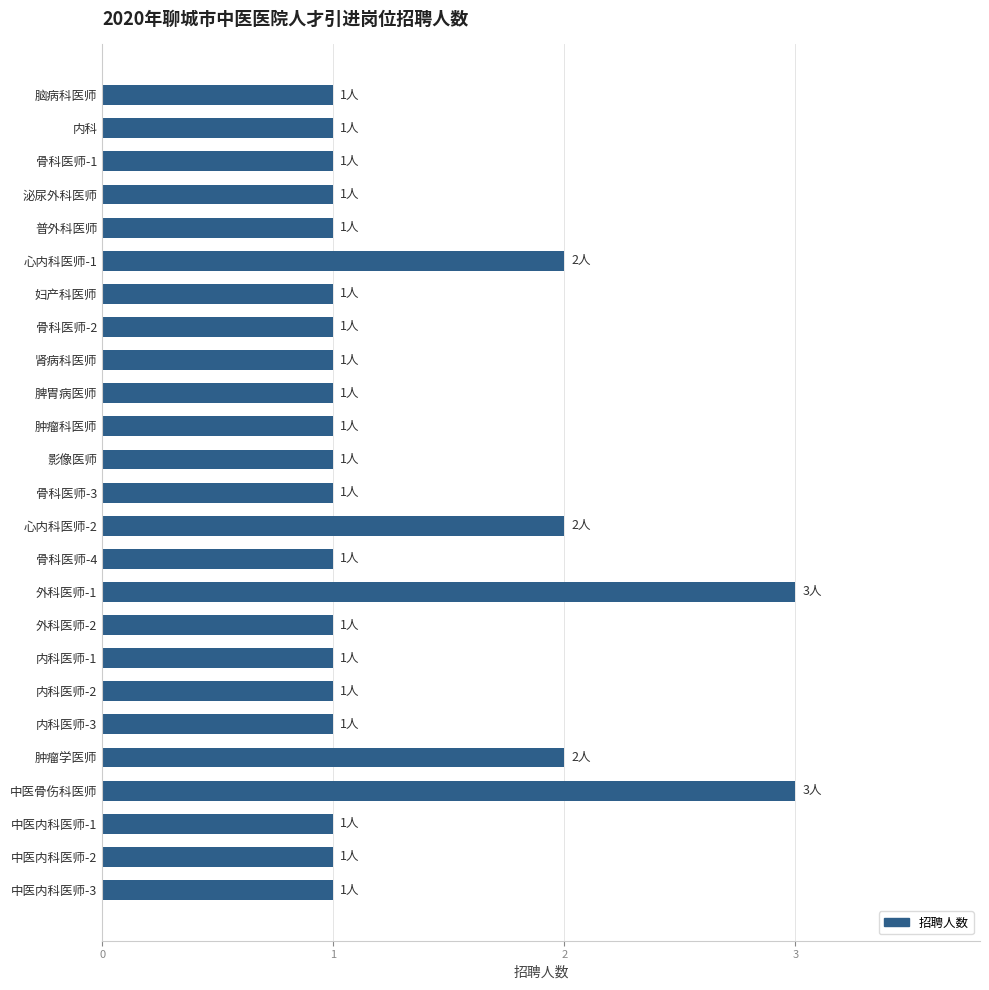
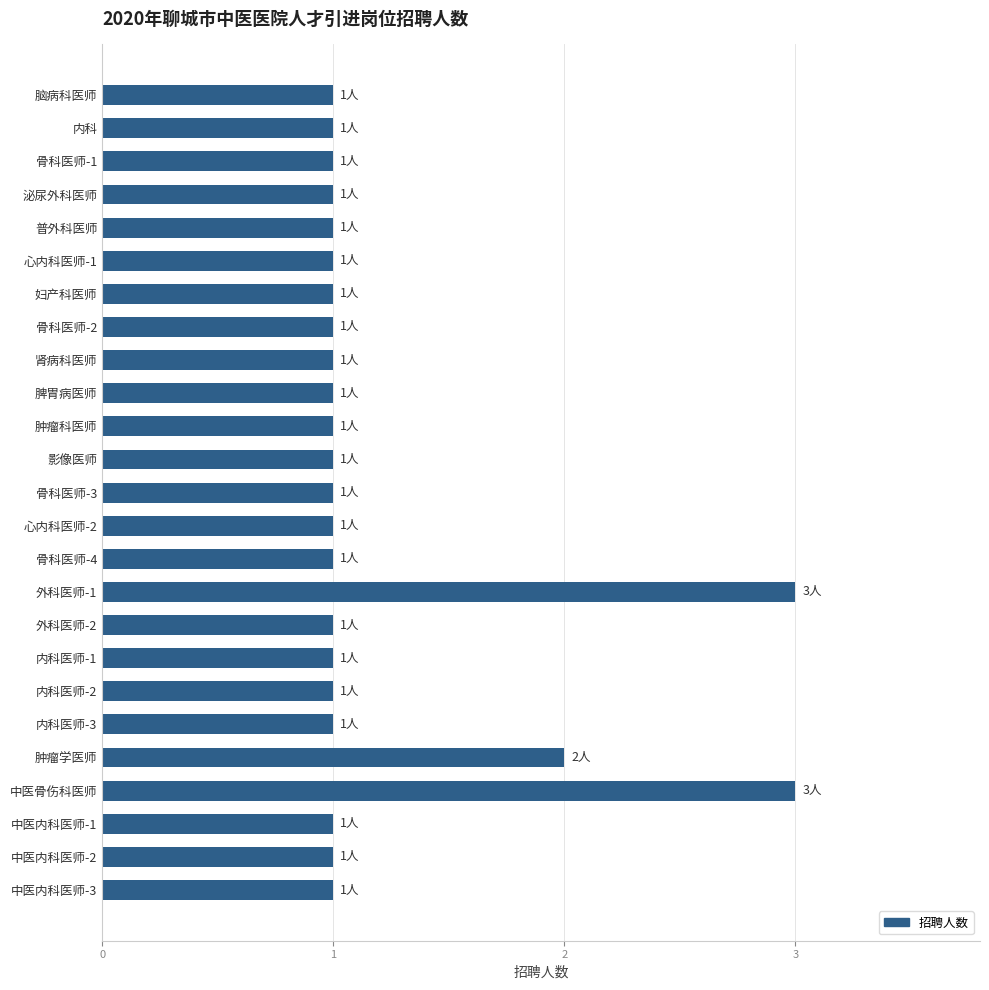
心内科医师-1: 2人 -> 1人
心内科医师-2: 2人 -> 1人
